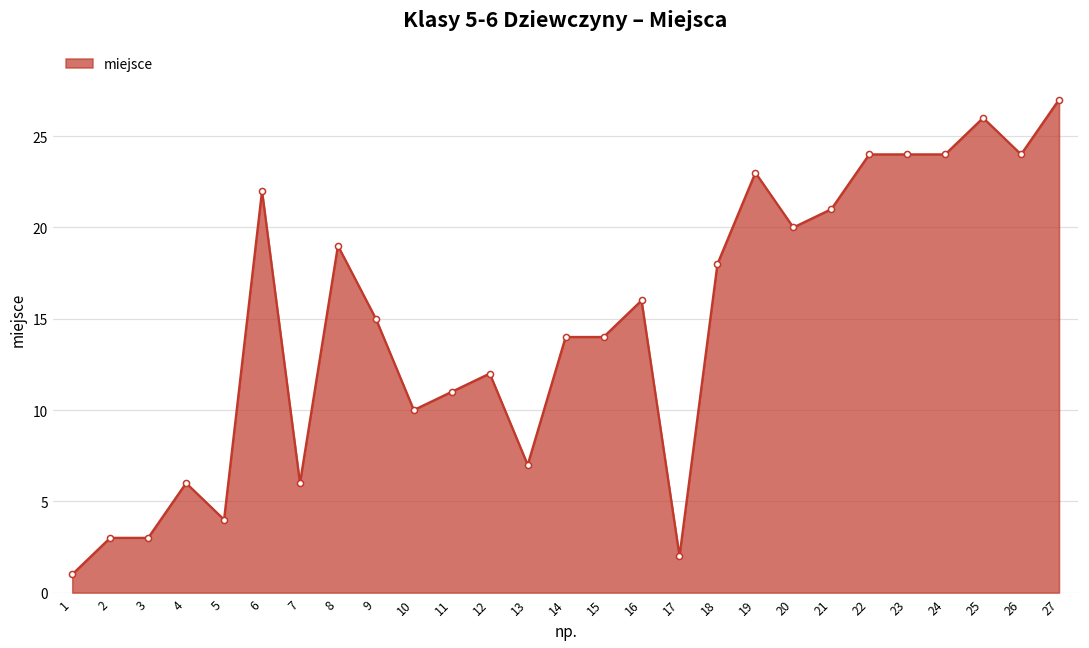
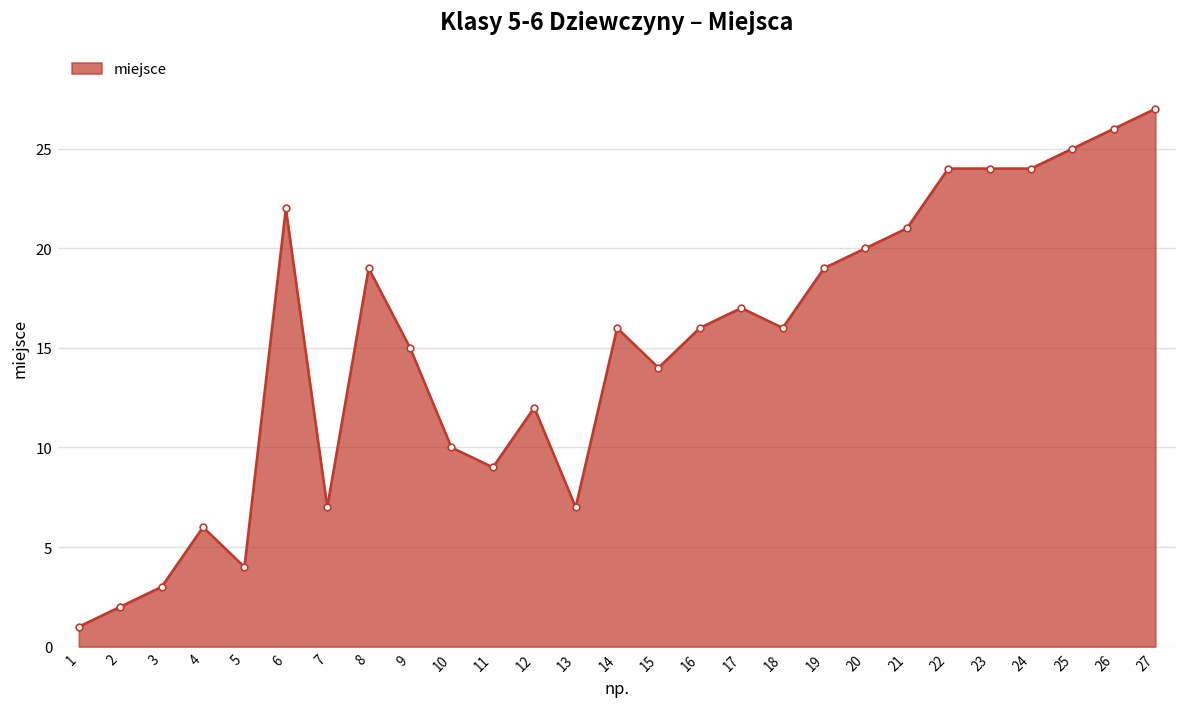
2: 3 -> 2
7: 6 -> 7
11: 11 -> 9
14: 14 -> 16
17: 2 -> 17
18: 18 -> 16
19: 23 -> 19
25: 26 -> 25
26: 24 -> 26
